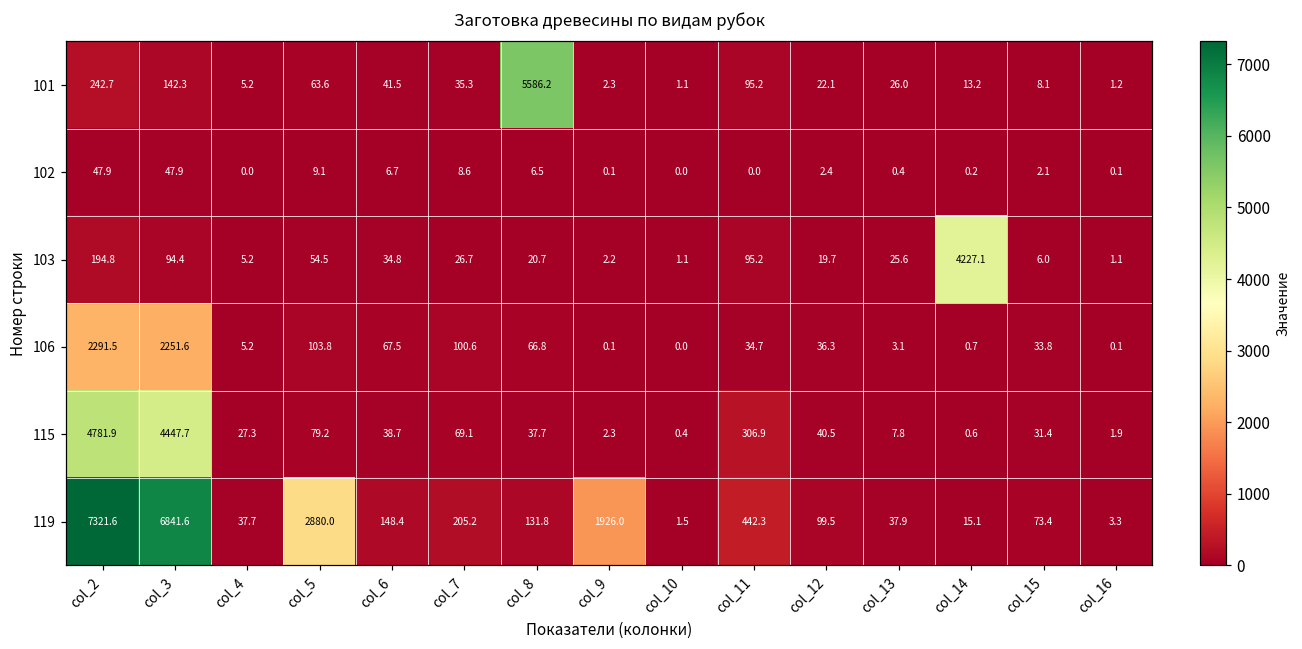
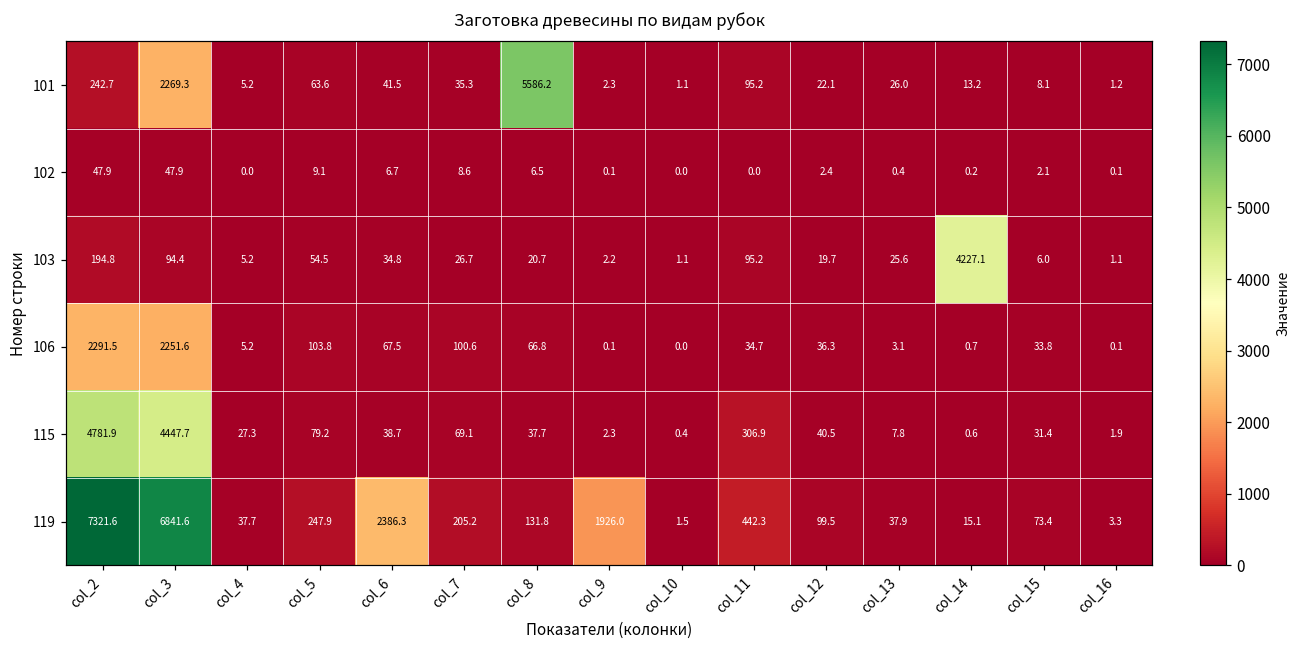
101, col_3: 142.3 -> 2269.3
119, col_5: 2880.0 -> 247.9
119, col_6: 148.4 -> 2386.3
